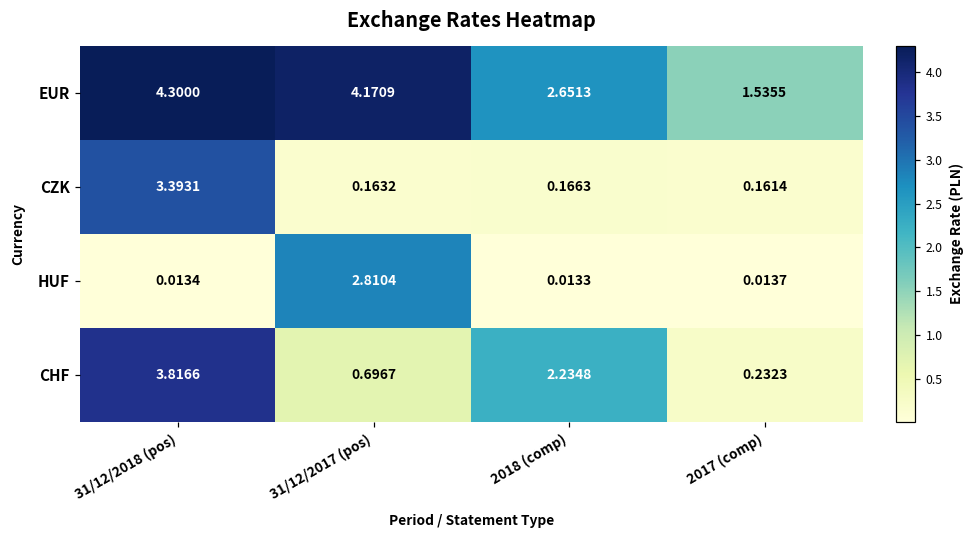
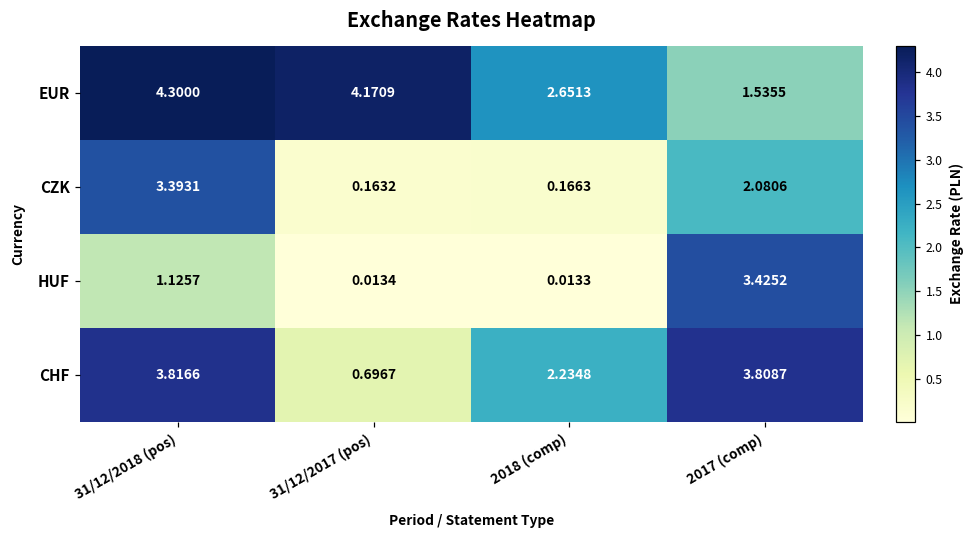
CZK, 2017 (comp): 0.1614 -> 2.0806
HUF, 31/12/2018 (pos): 0.0134 -> 1.1257
HUF, 31/12/2017 (pos): 2.8104 -> 0.0134
HUF, 2017 (comp): 0.0137 -> 3.4252
CHF, 2017 (comp): 0.2323 -> 3.8087
